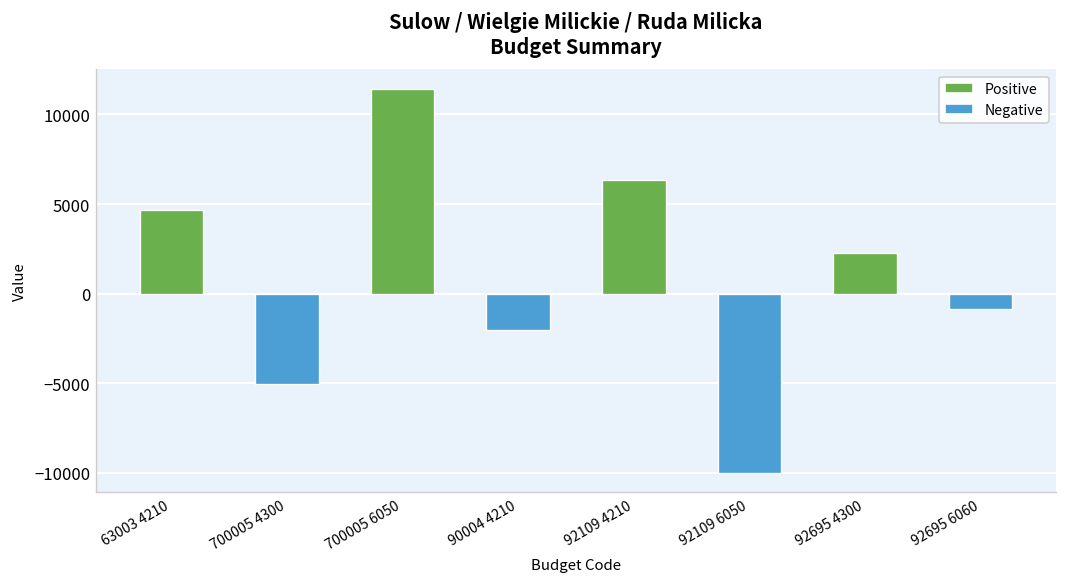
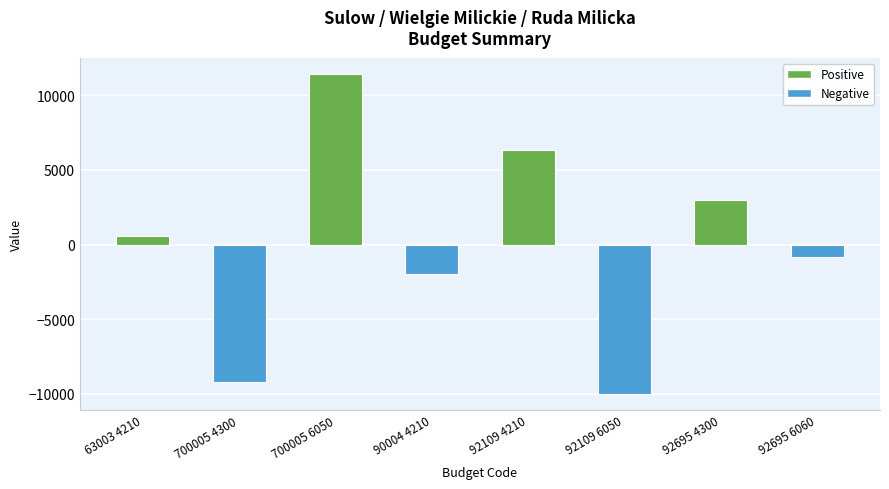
63003 4210: 4700 -> 600
700005 4300: -5000 -> -9200
92695 4300: 2300 -> 3000
